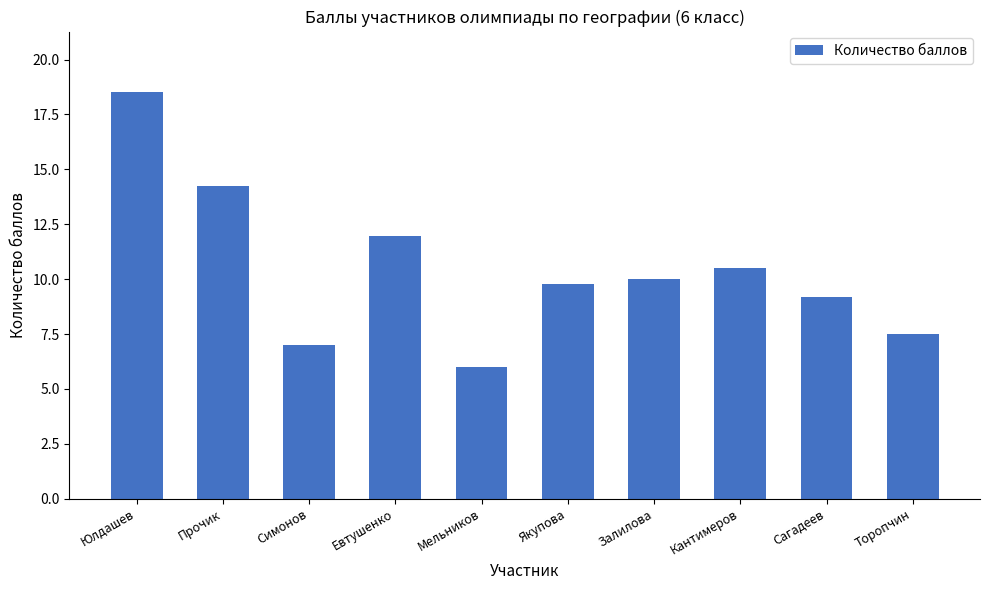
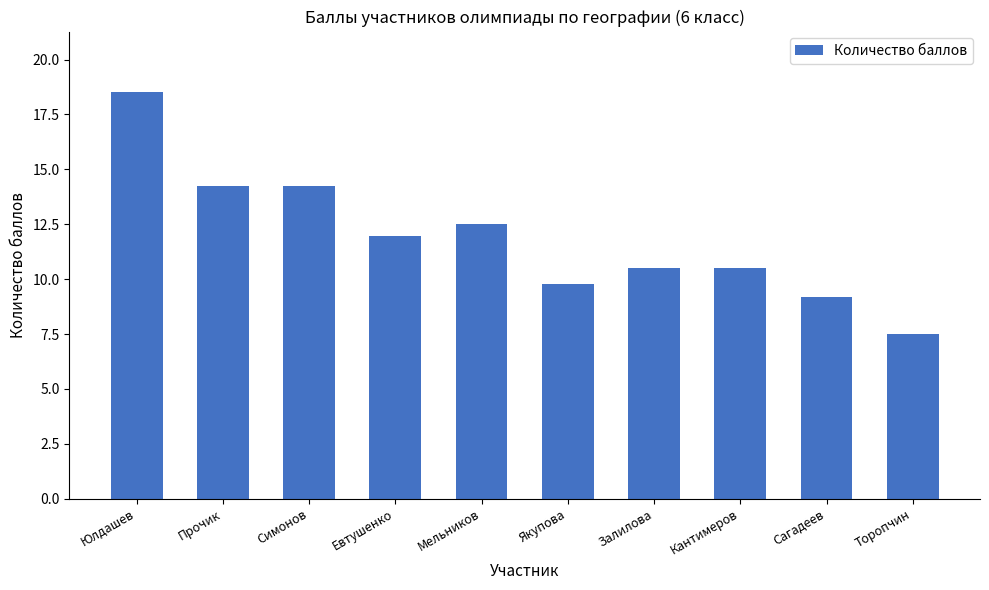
Симонов: 7.0 -> 14.3
Мельников: 6.0 -> 12.5
Залилова: 10.0 -> 10.5
